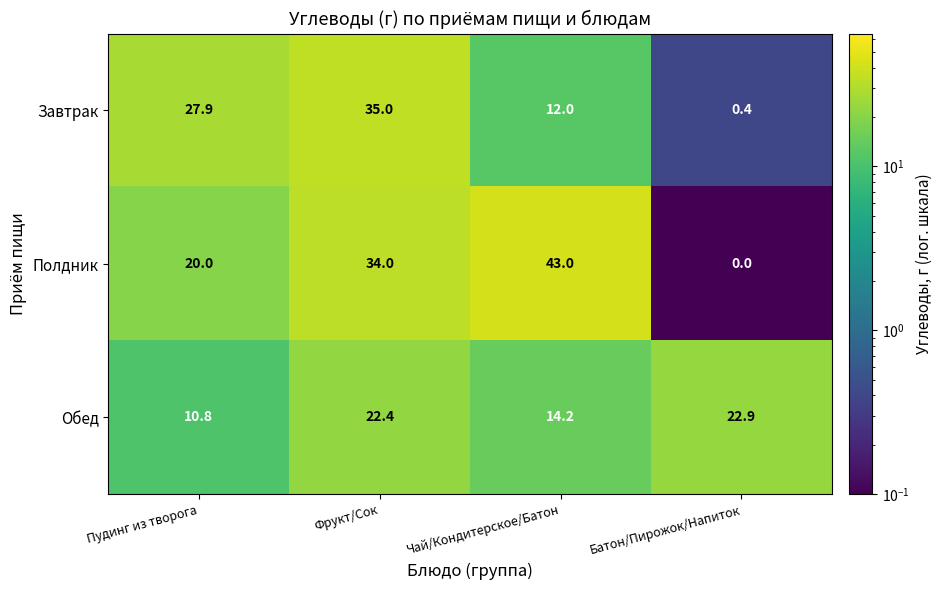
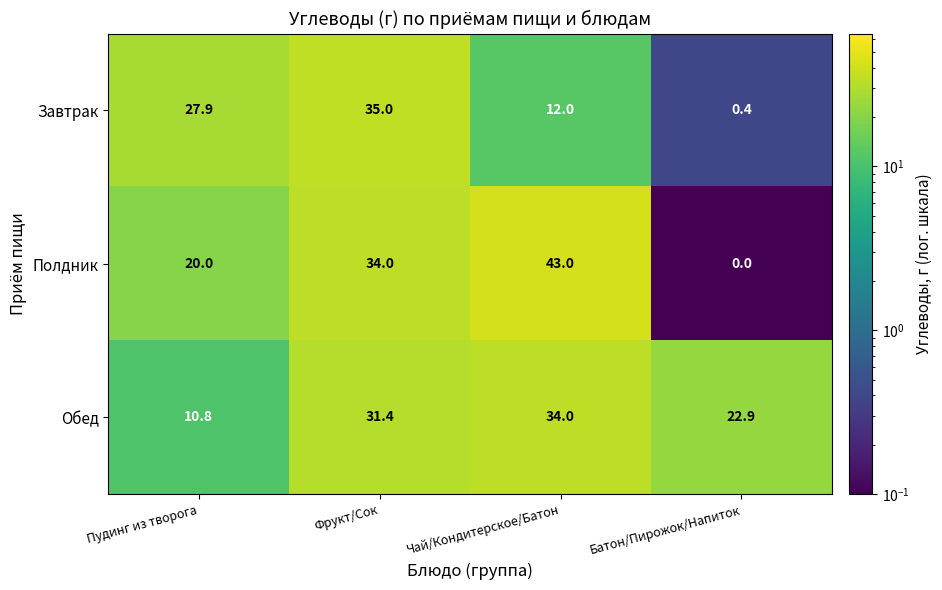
Обед, Фрукт/Сок: 22.4 -> 31.4
Обед, Чай/Кондитерское/Батон: 14.2 -> 34.0
